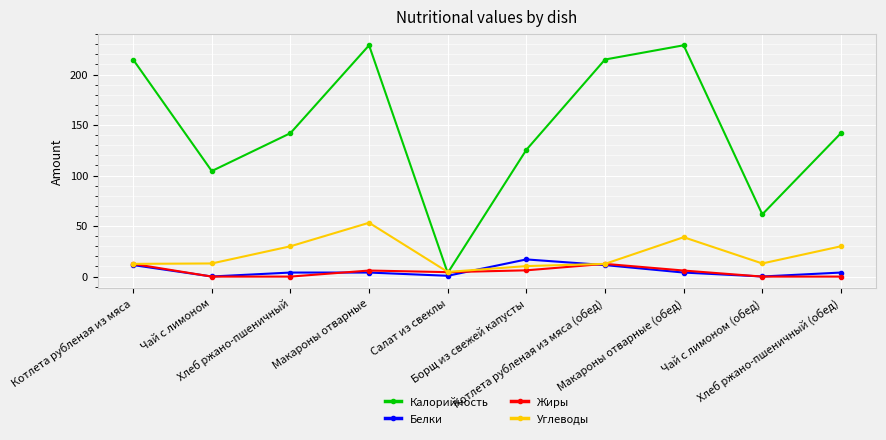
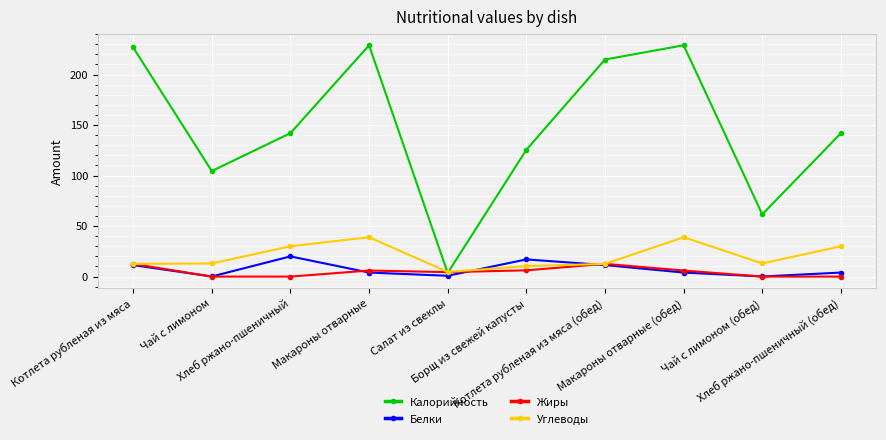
Калорийность, Котлета рубленая из мяса: 215 -> 227
Белки, Хлеб ржано-пшеничный: 4 -> 20
Углеводы, Макароны отварные: 53 -> 39
